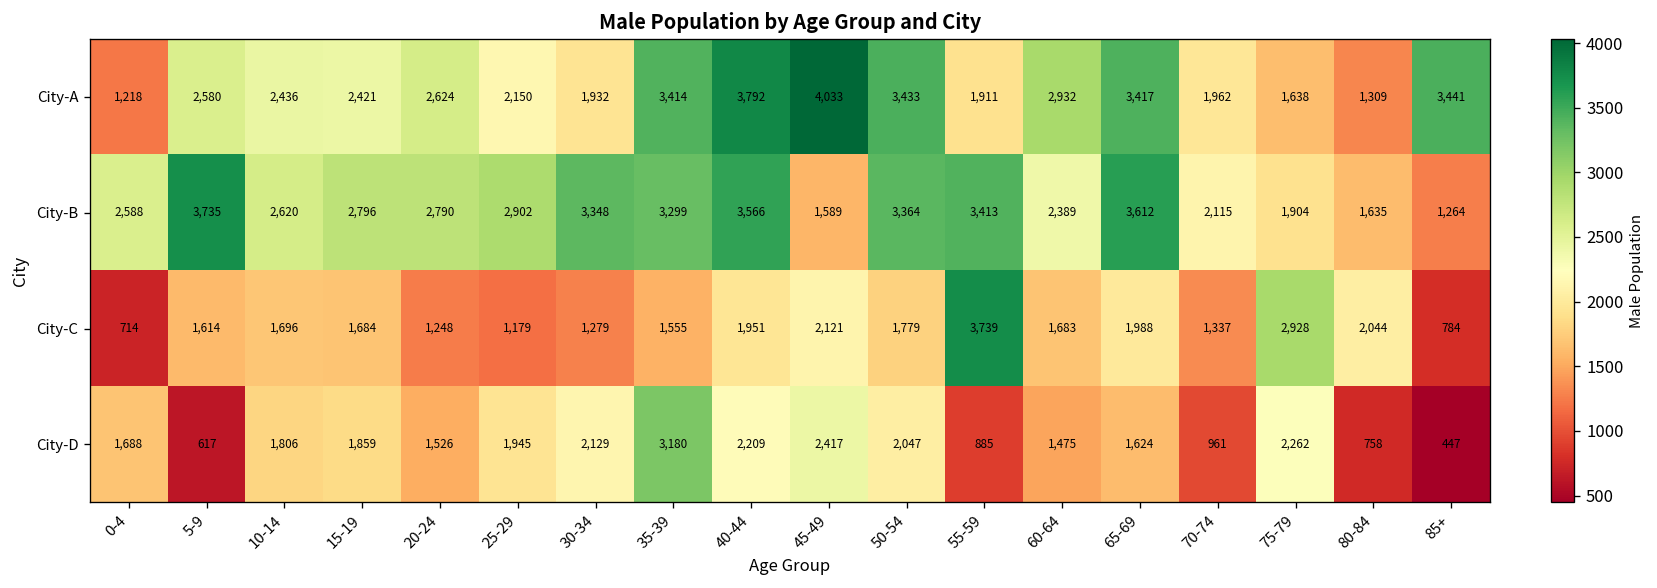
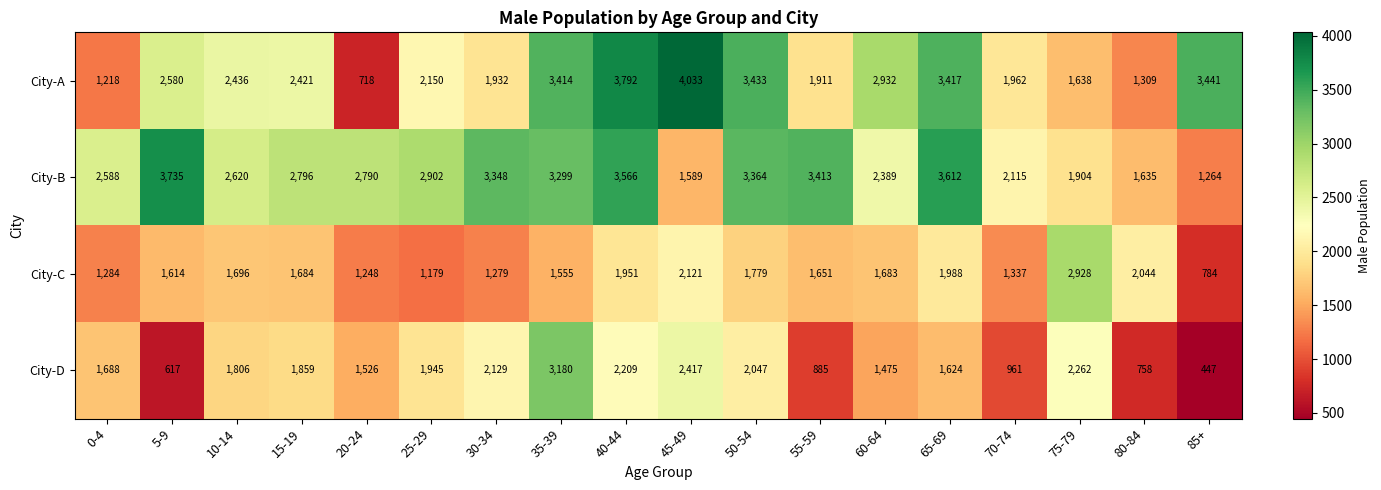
City-A, 20-24: 2,624 -> 718
City-C, 0-4: 714 -> 1,284
City-C, 55-59: 3,739 -> 1,651
